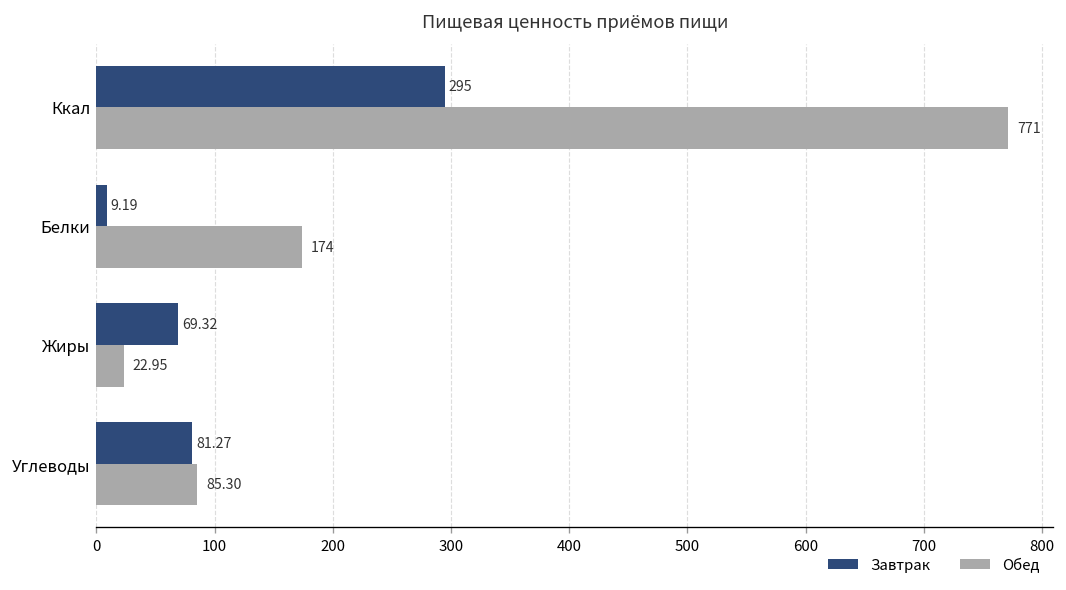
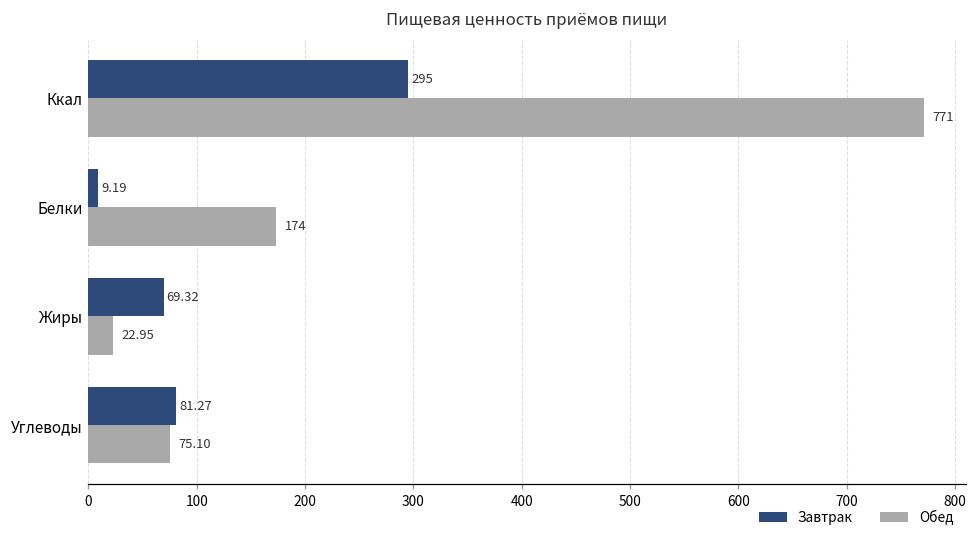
Обед, Углеводы: 85.30 -> 75.10
